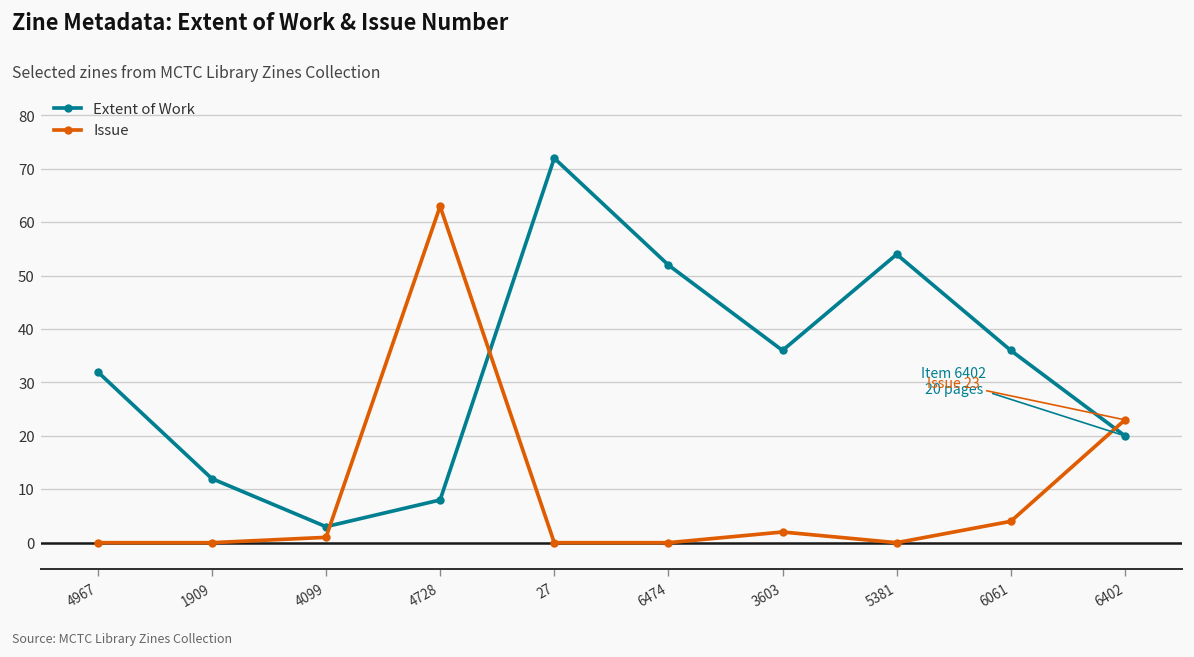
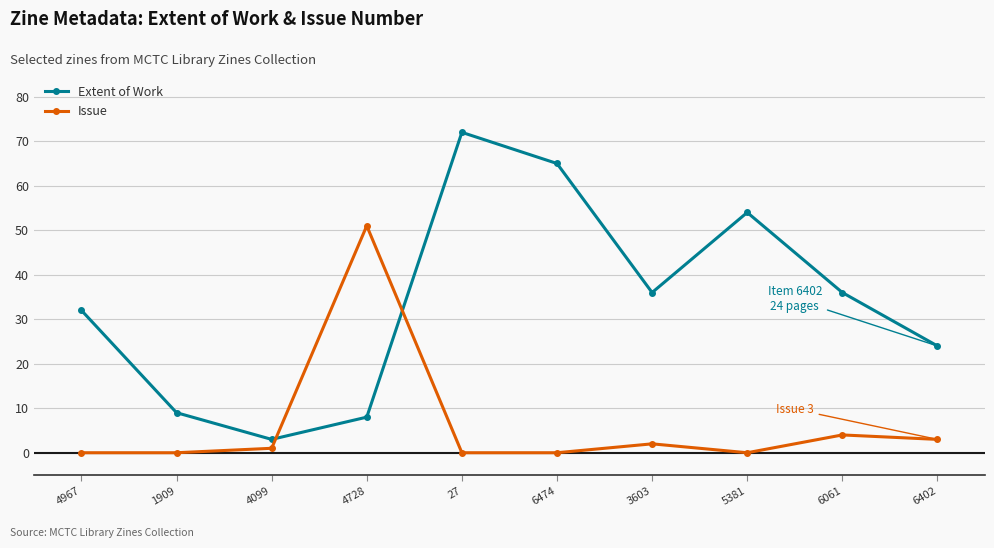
Extent of Work, 1909: 12 -> 9
Issue, 4728: 63 -> 51
Extent of Work, 6474: 52 -> 65
Extent of Work, 6402: 20 -> 24
Issue, 6402: 23 -> 3
